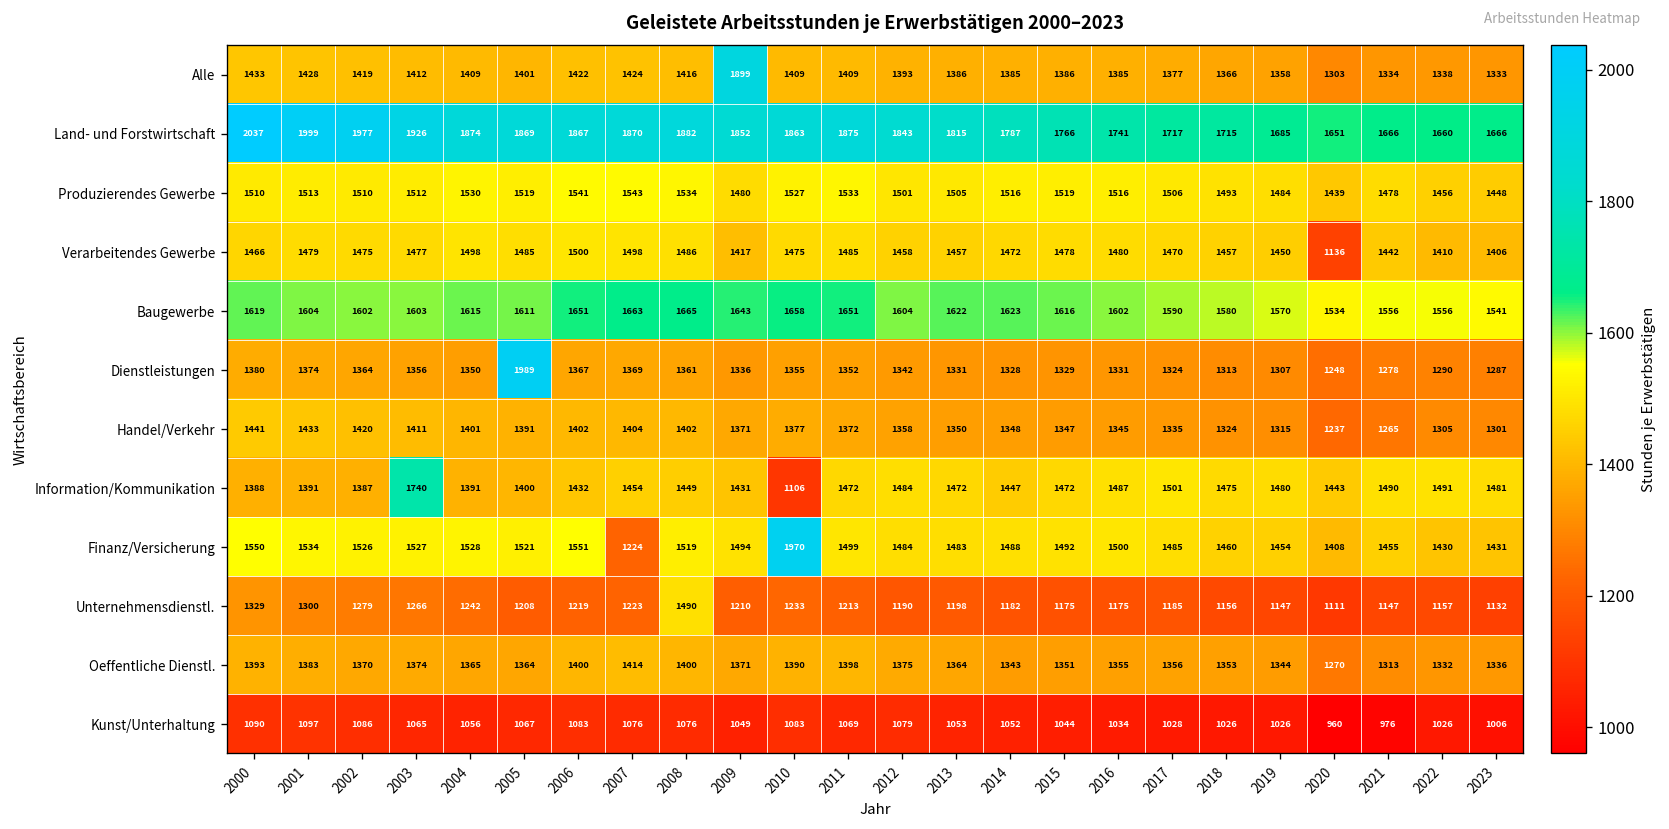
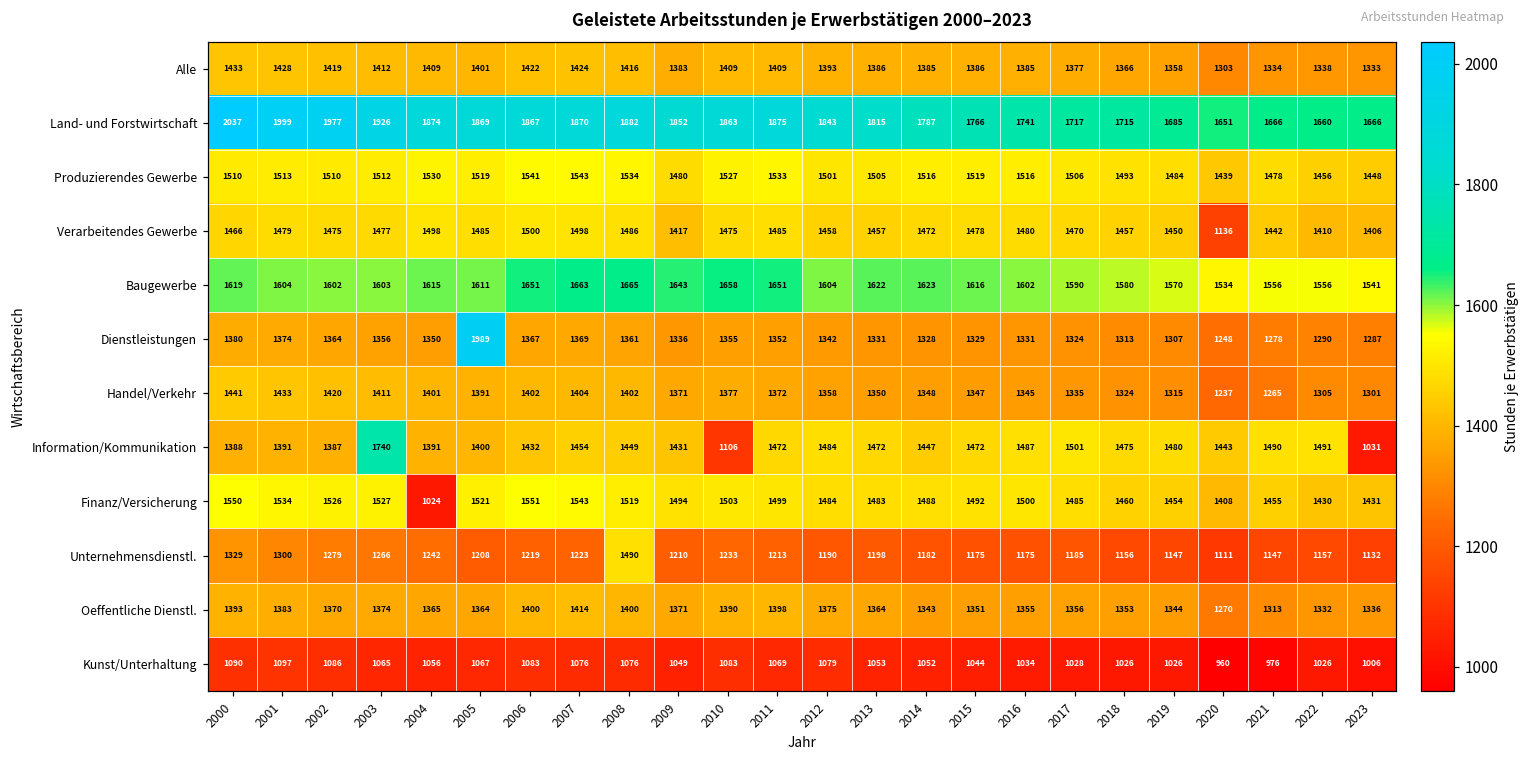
Alle, 2009: 1899 -> 1383
Information/Kommunikation, 2023: 1481 -> 1031
Finanz/Versicherung, 2004: 1528 -> 1024
Finanz/Versicherung, 2007: 1224 -> 1543
Finanz/Versicherung, 2010: 1970 -> 1503
